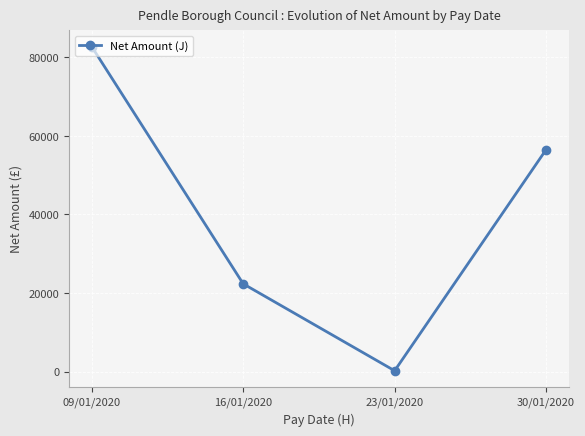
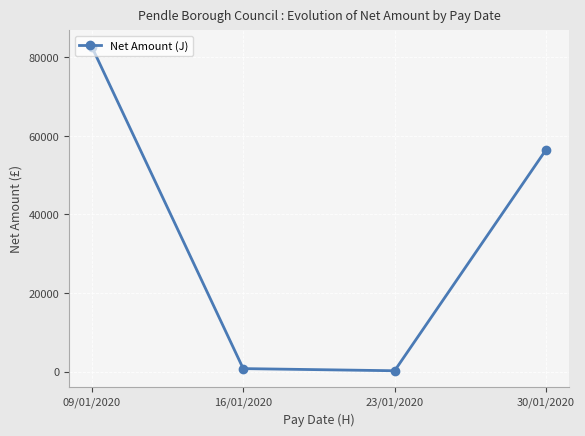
16/01/2020: 22000 -> 1000
